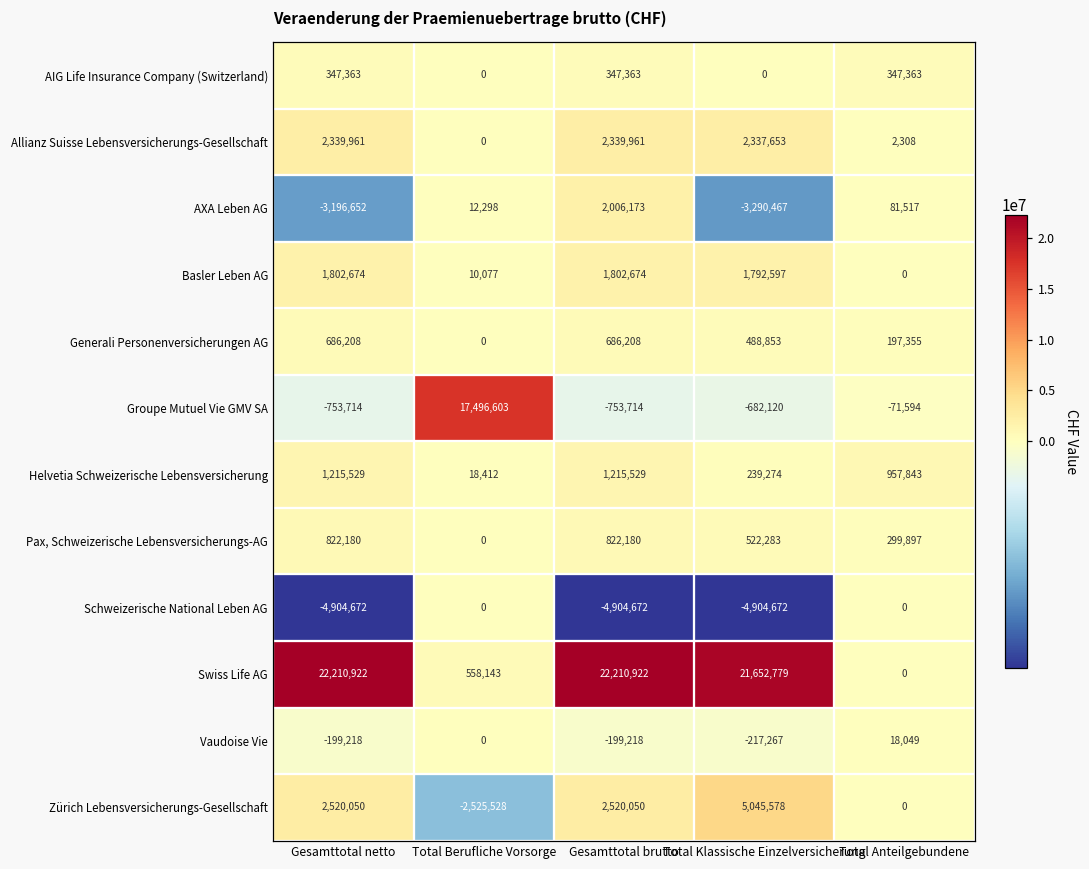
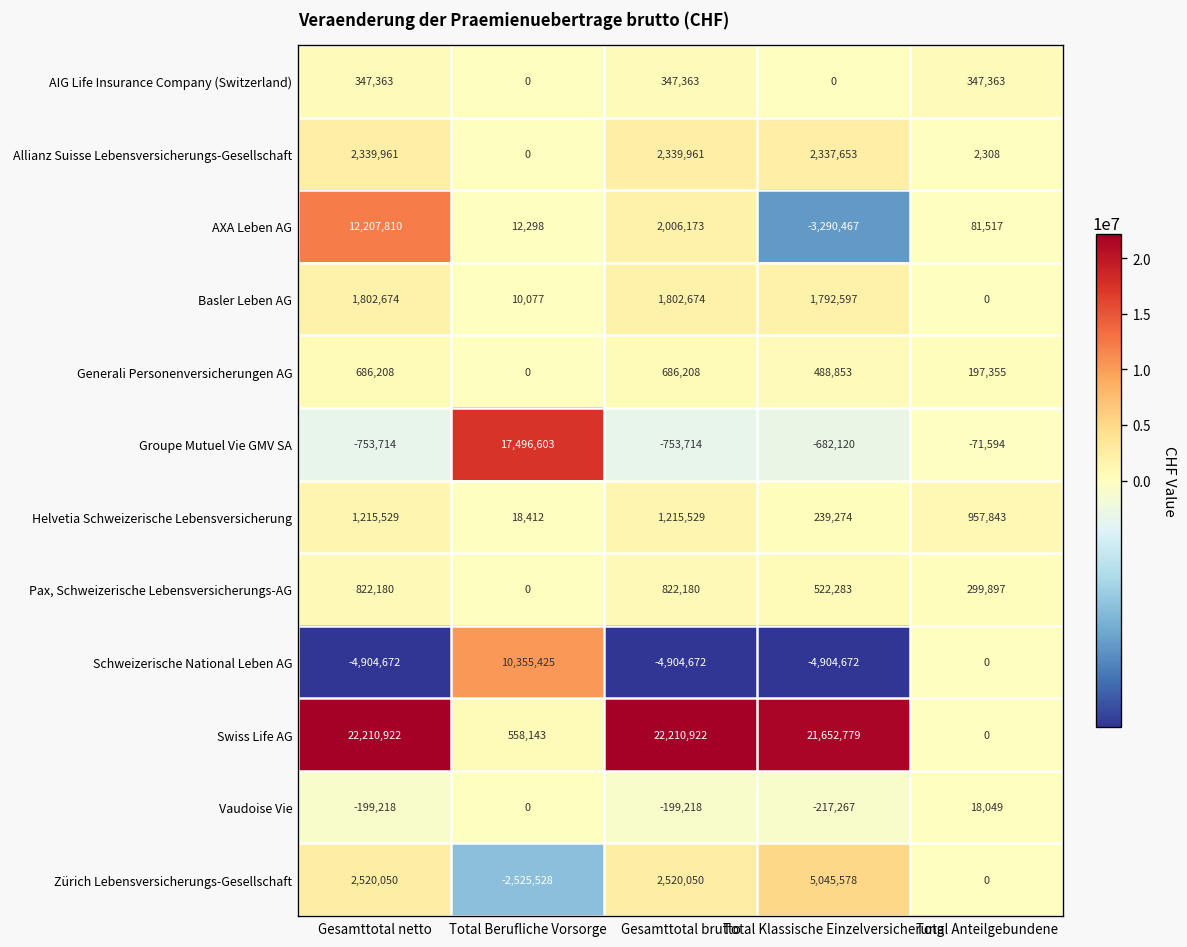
AXA Leben AG, Gesamttotal netto: -3,196,652 -> 12,207,810
Schweizerische National Leben AG, Total Berufliche Vorsorge: 0 -> 10,355,425
